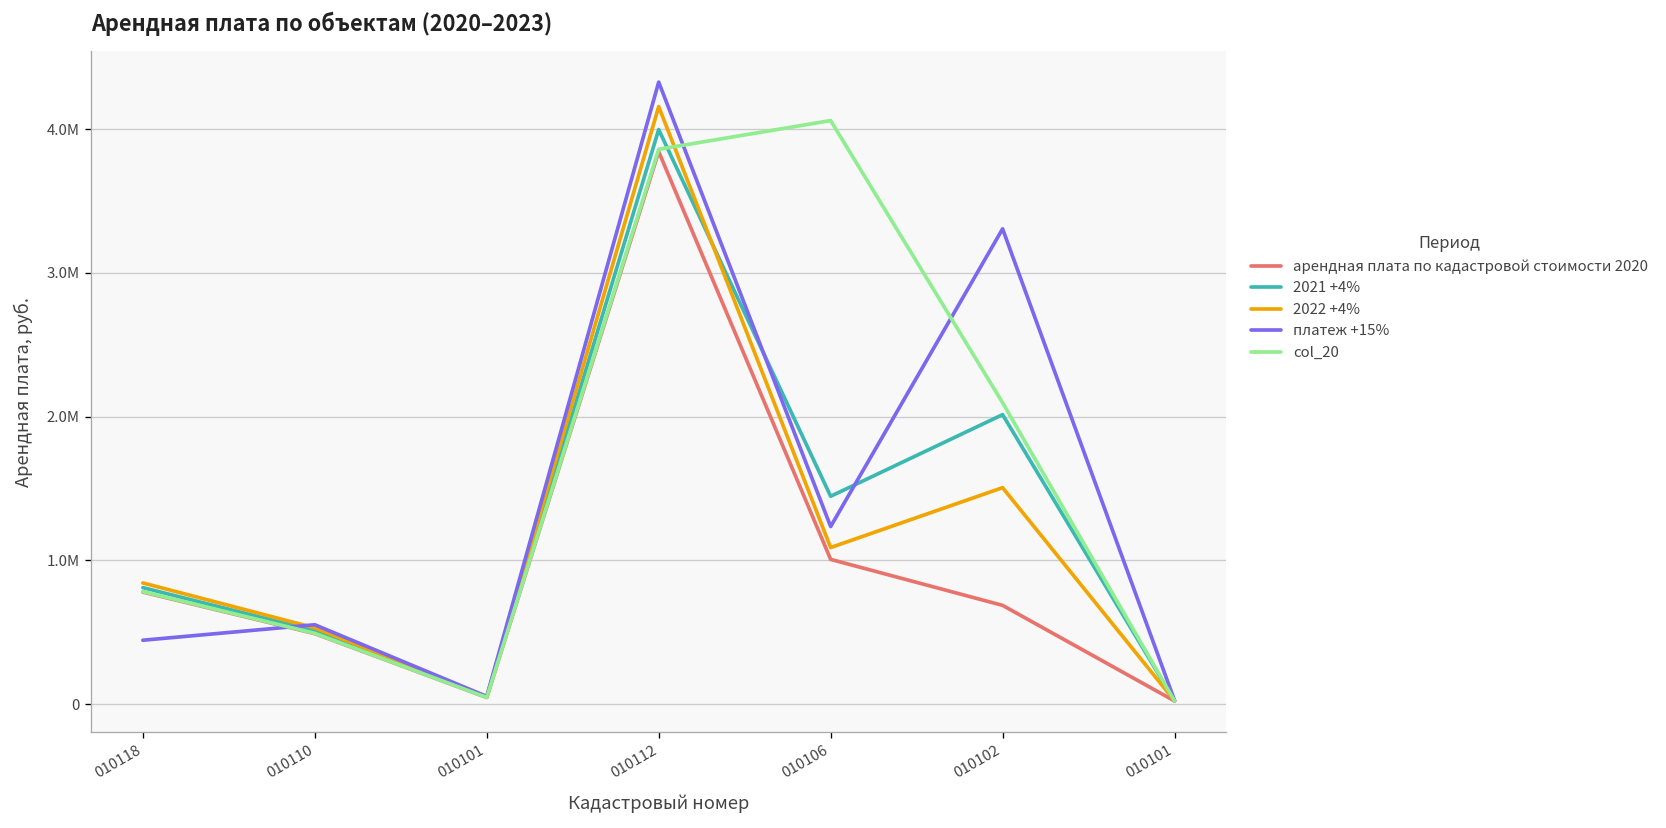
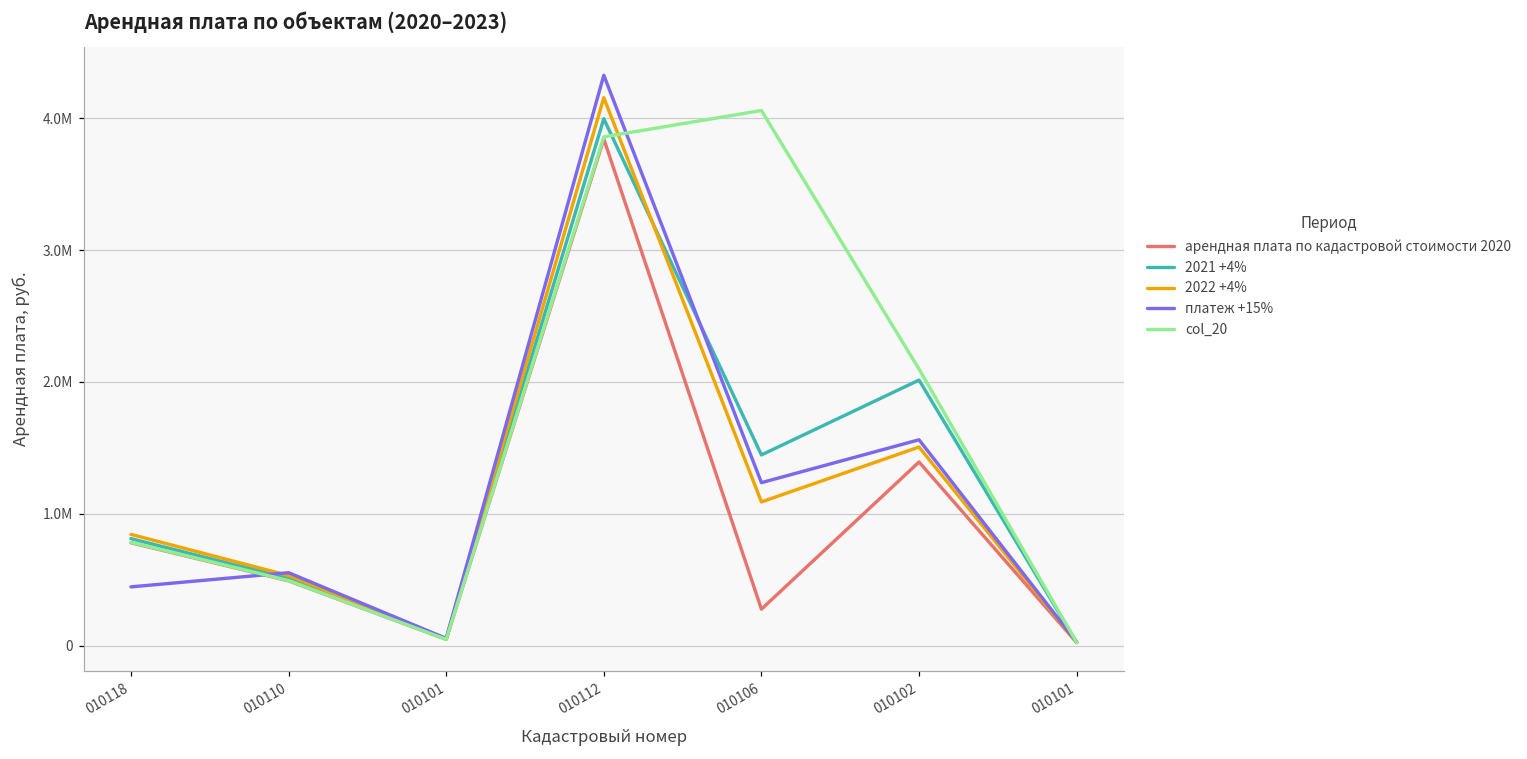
арендная плата по кадастровой стоимости 2020, 010106: 1010000 -> 280000
арендная плата по кадастровой стоимости 2020, 010102: 690000 -> 1390000
платеж +15%, 010102: 3310000 -> 1560000
